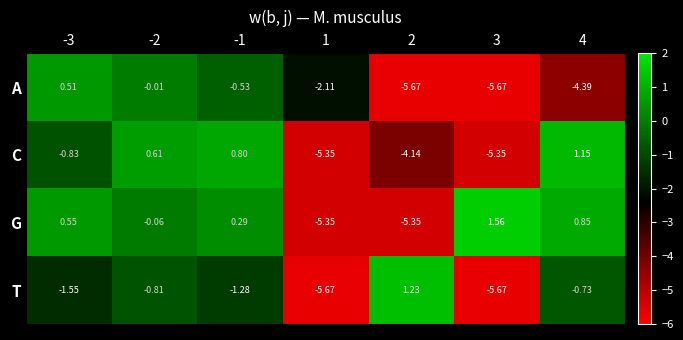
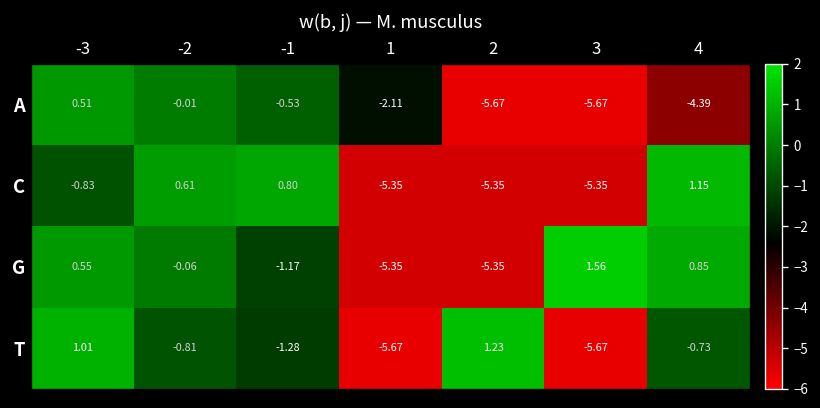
C, 2: -4.14 -> -5.35
G, -1: 0.29 -> -1.17
T, -3: -1.55 -> 1.01
